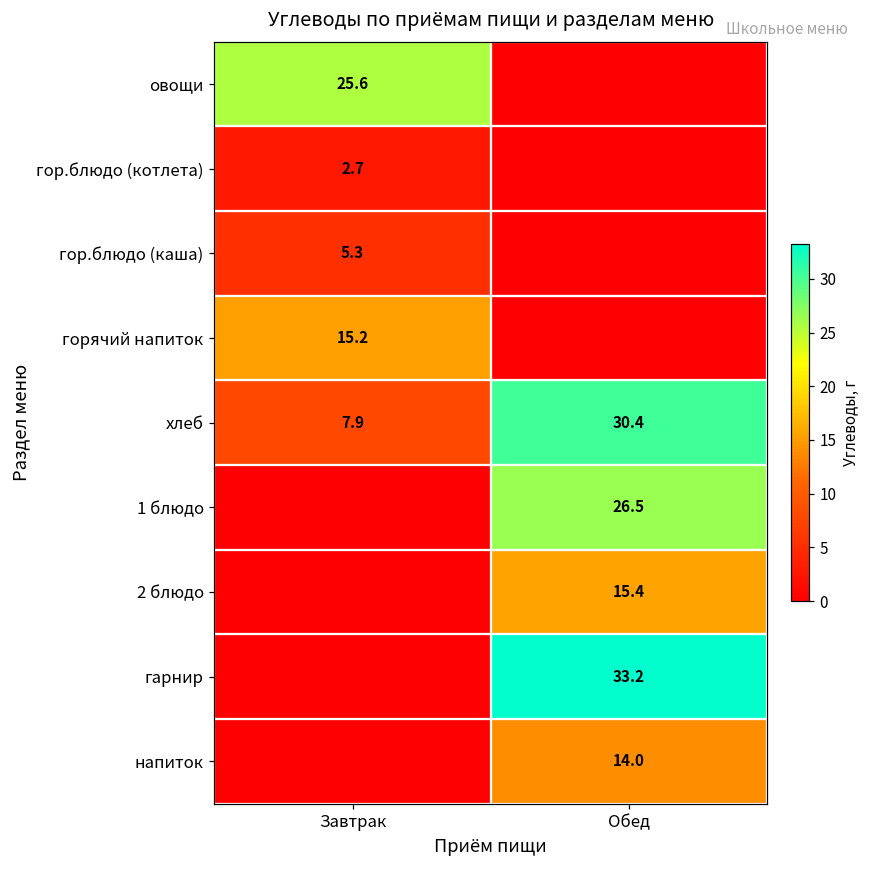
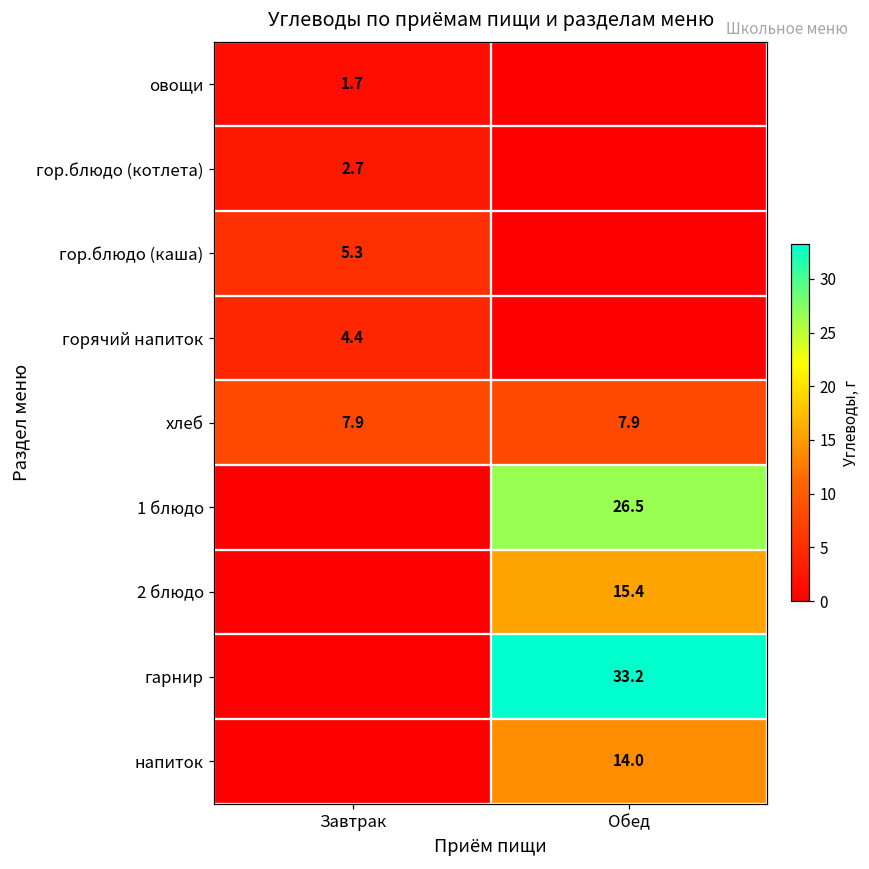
овощи, Завтрак: 25.6 -> 1.7
горячий напиток, Завтрак: 15.2 -> 4.4
хлеб, Обед: 30.4 -> 7.9
